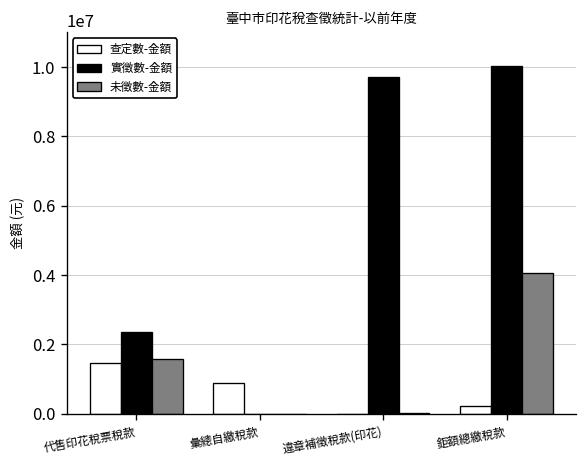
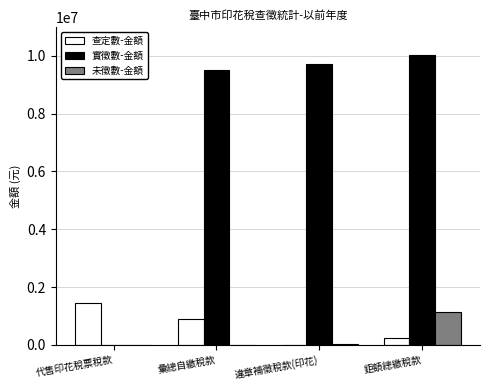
實徵數-金額, 代售印花稅票稅款: 2400000 -> 0
未徵數-金額, 代售印花稅票稅款: 1600000 -> 0
實徵數-金額, 彙總自繳稅款: 0 -> 9500000
未徵數-金額, 鉅額總繳稅款: 4000000 -> 1100000
